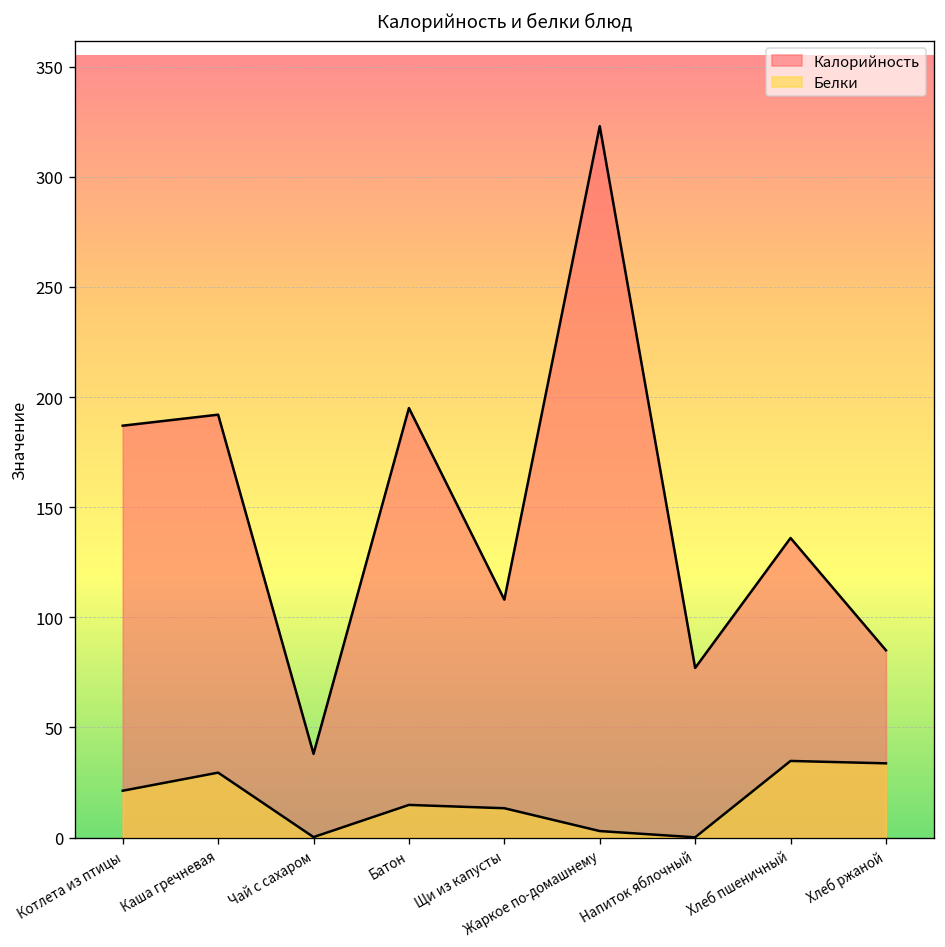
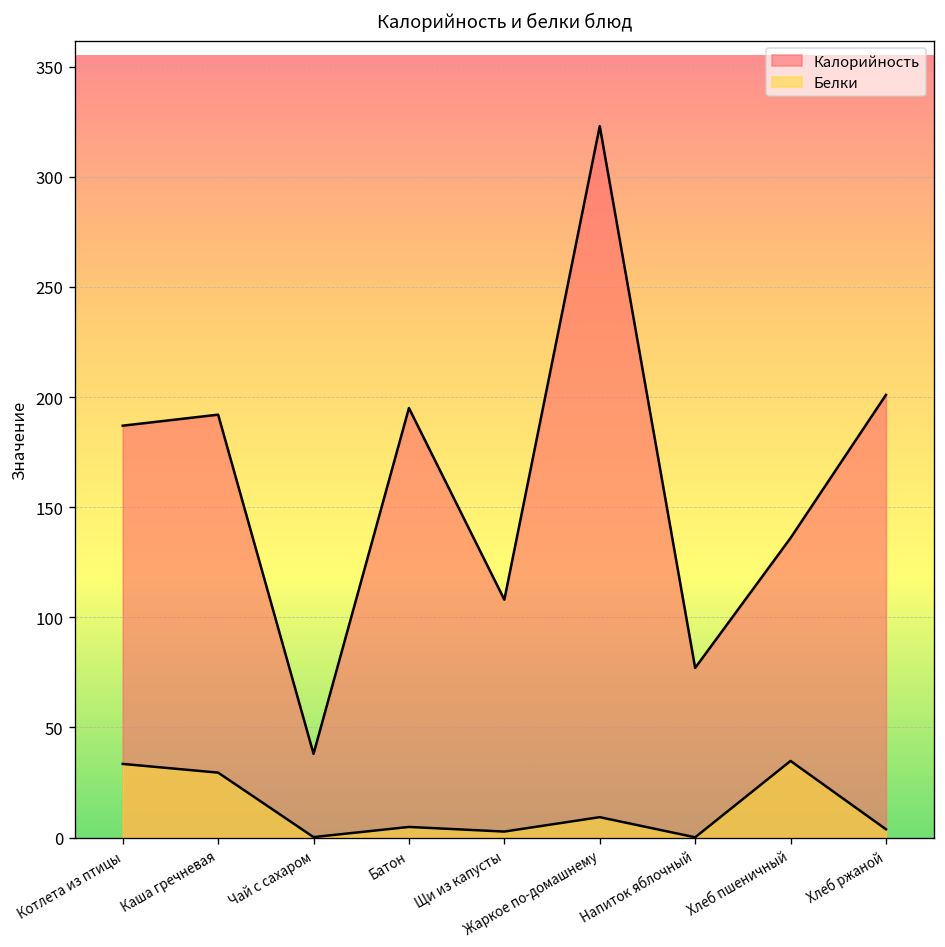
Белки, Котлета из птицы: 21 -> 33
Белки, Батон: 15 -> 5
Белки, Щи из капусты: 13 -> 3
Белки, Жаркое по-домашнему: 3 -> 9
Калорийность, Хлеб ржаной: 85 -> 201
Белки, Хлеб ржаной: 34 -> 4
